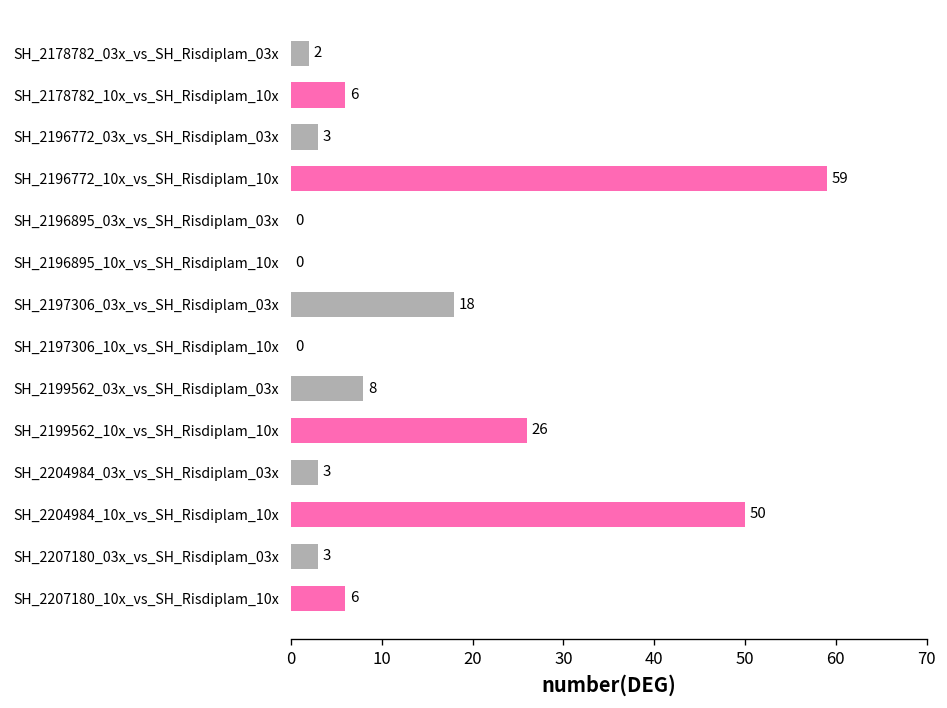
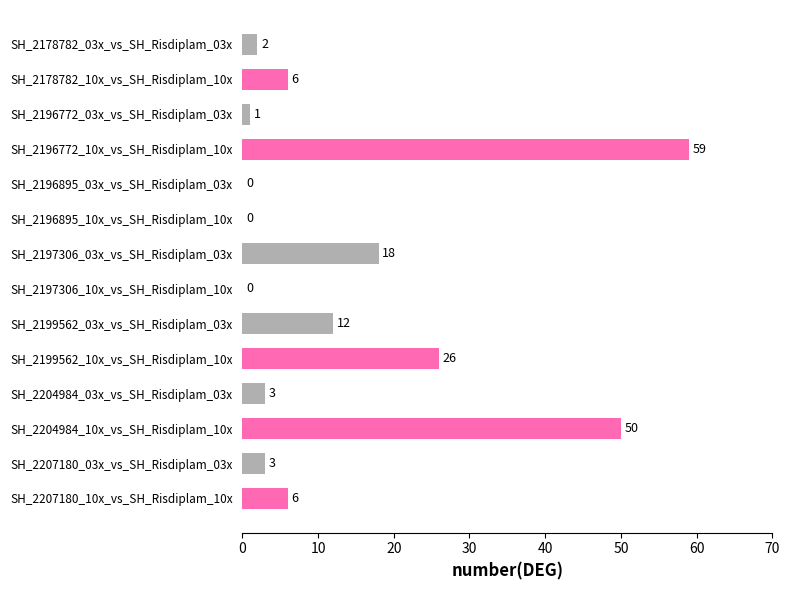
SH_2196772_03x_vs_SH_Risdiplam_03x: 3 -> 1
SH_2199562_03x_vs_SH_Risdiplam_03x: 8 -> 12
